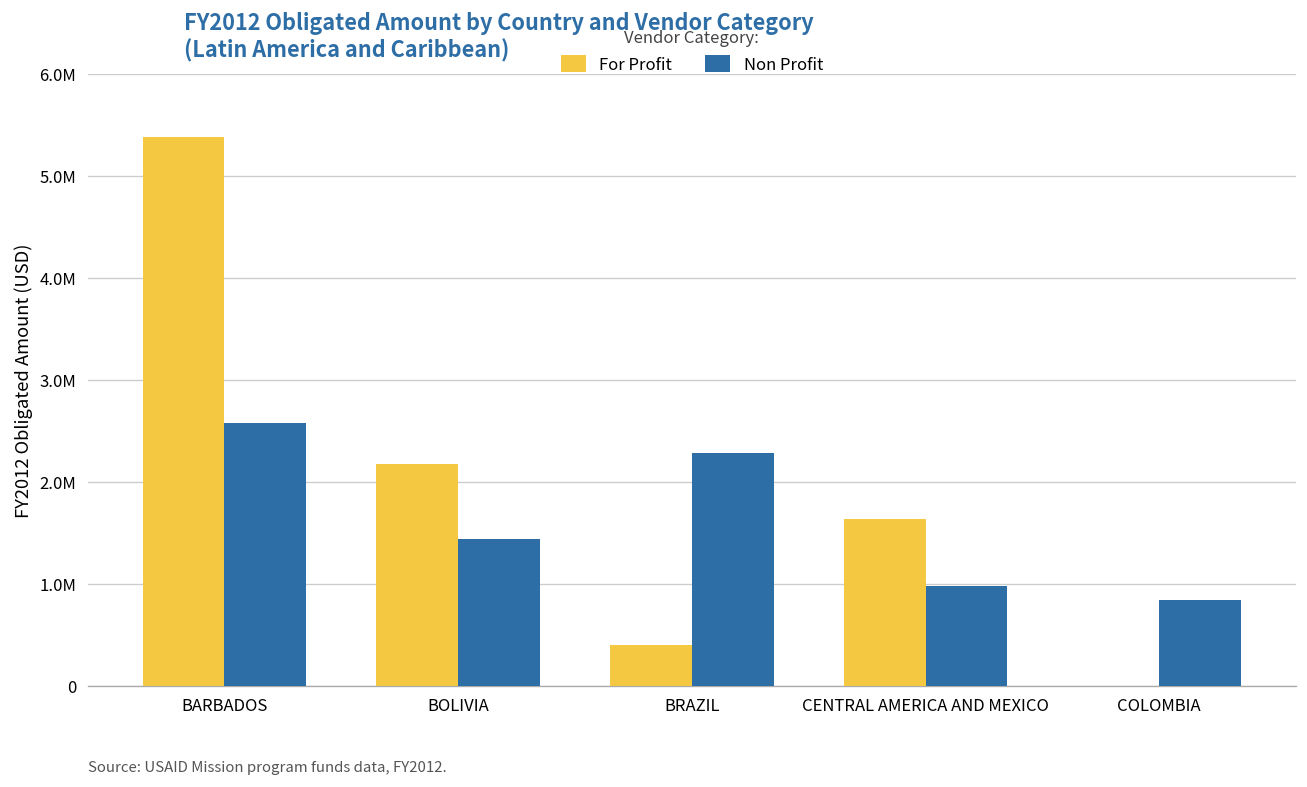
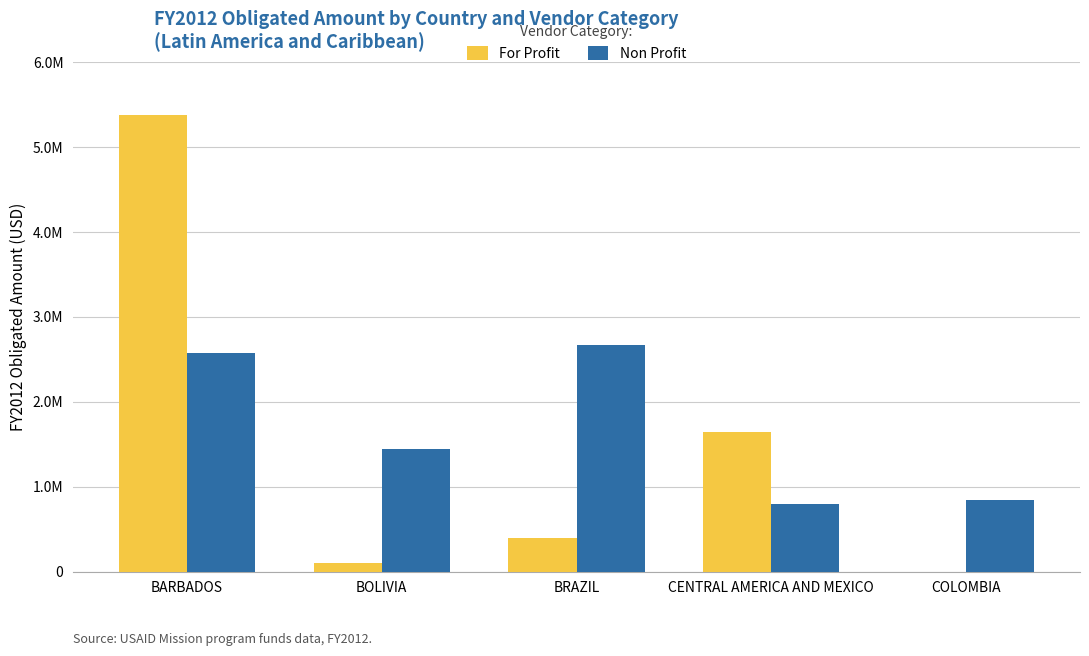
For Profit, BOLIVIA: 2200000 -> 100000
Non Profit, BRAZIL: 2300000 -> 2700000
Non Profit, CENTRAL AMERICA AND MEXICO: 1000000 -> 800000
